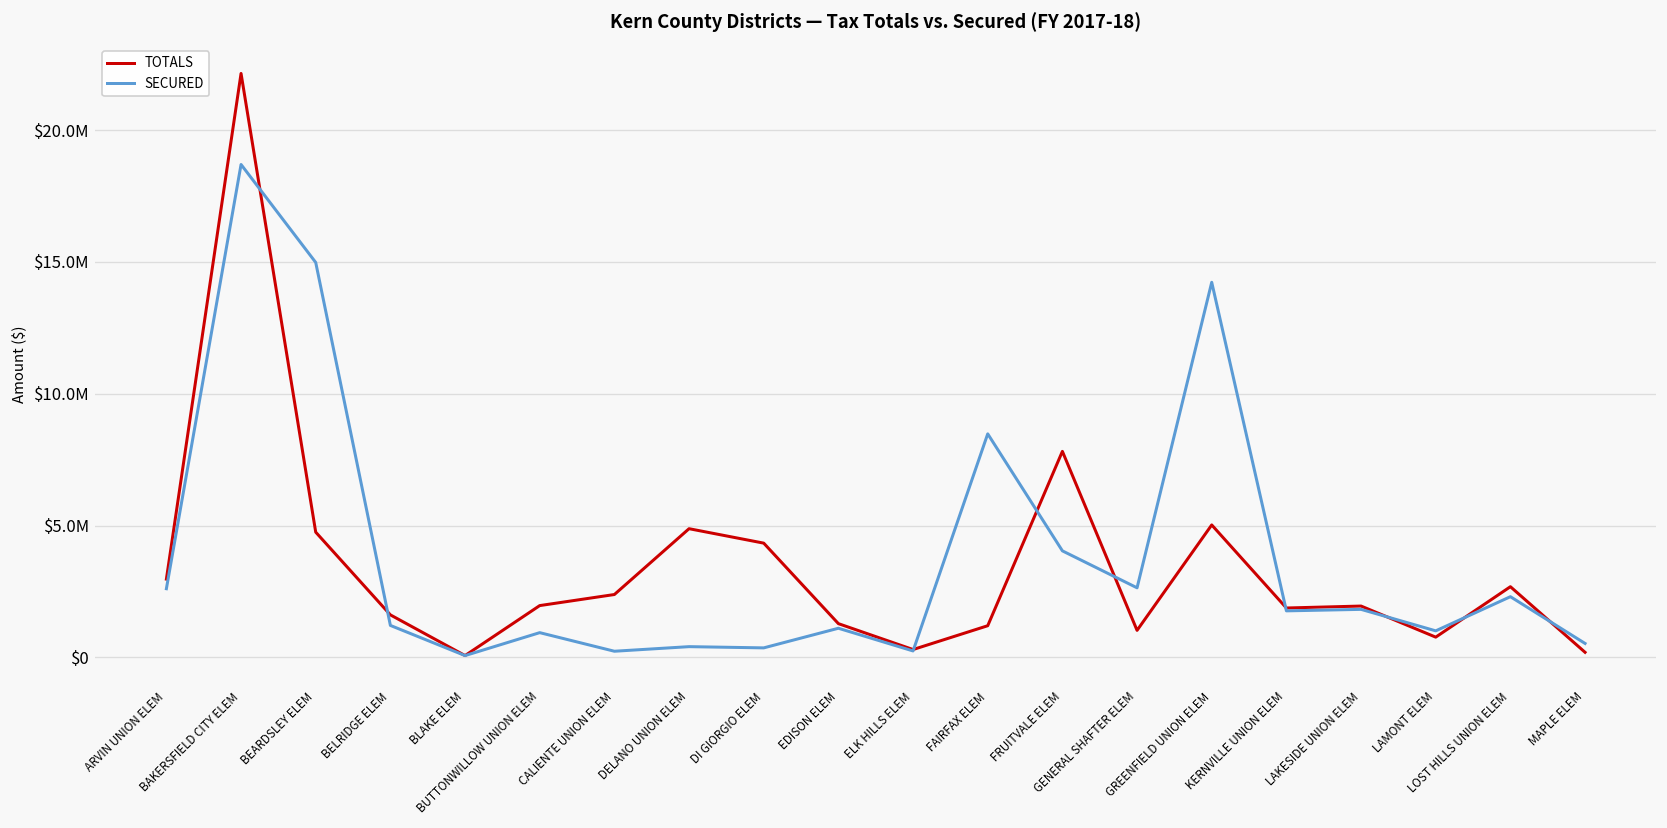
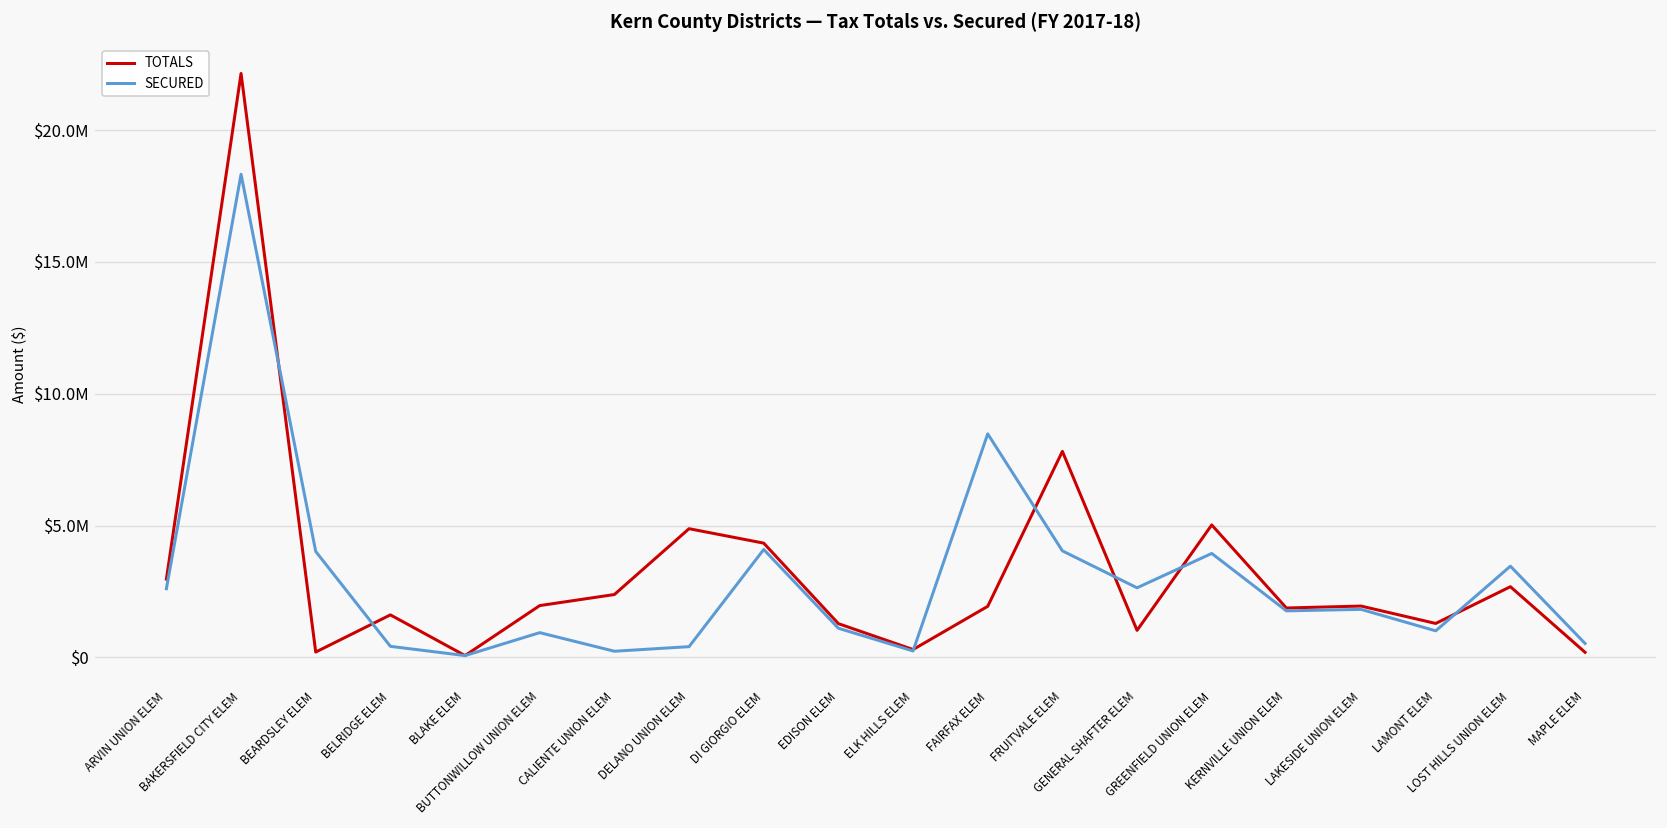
SECURED, BAKERSFIELD CITY ELEM: $18700000 -> $18300000
TOTALS, BEARDSLEY ELEM: $4800000 -> $200000
SECURED, BEARDSLEY ELEM: $15000000 -> $4000000
SECURED, BELRIDGE ELEM: $1200000 -> $400000
SECURED, DI GIORGIO ELEM: $400000 -> $4100000
TOTALS, FAIRFAX ELEM: $1200000 -> $1900000
SECURED, GREENFIELD UNION ELEM: $14200000 -> $3900000
TOTALS, LAMONT ELEM: $800000 -> $1300000
SECURED, LOST HILLS UNION ELEM: $2300000 -> $3500000
